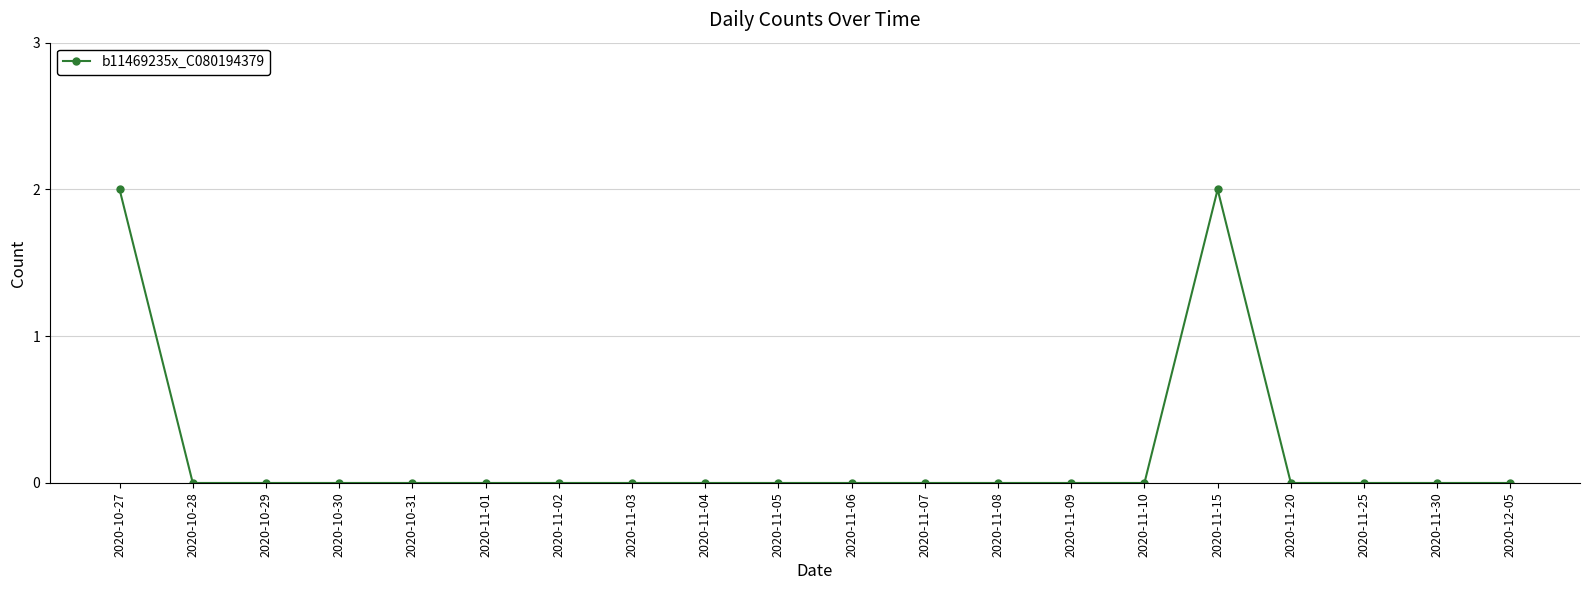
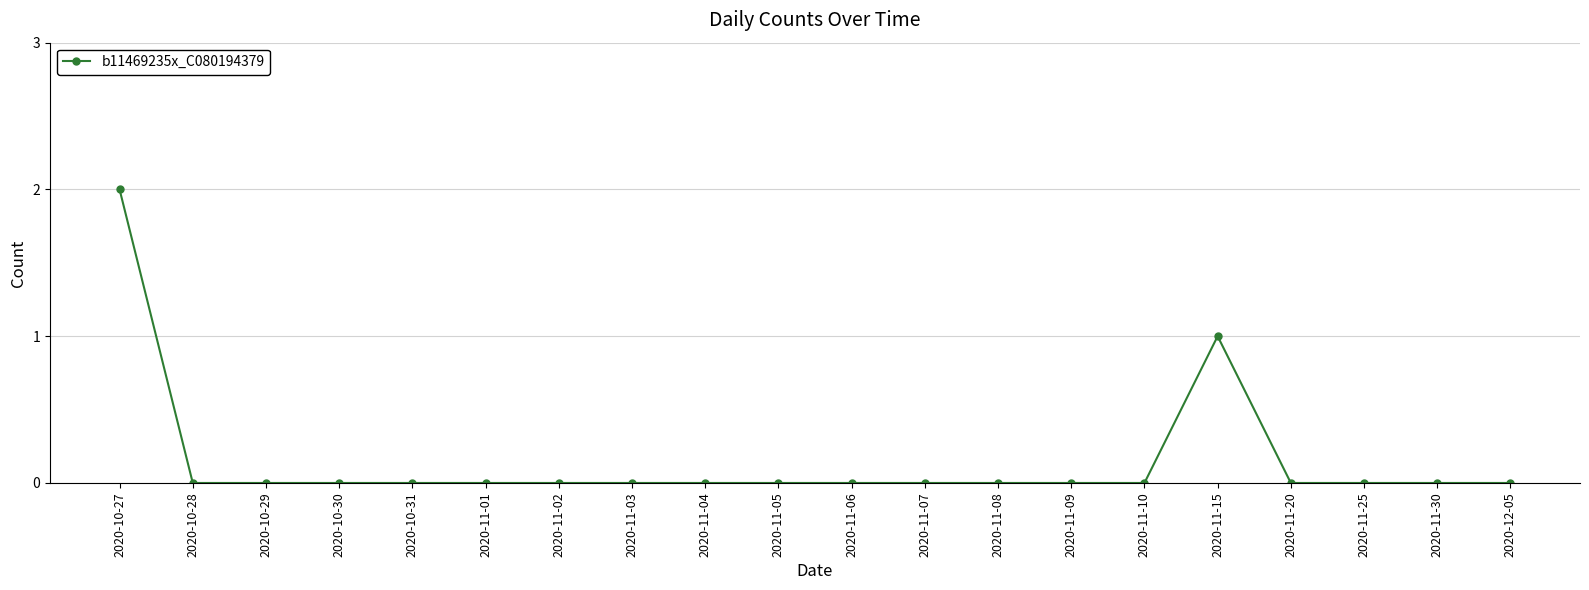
2020-11-15: 2 -> 1
